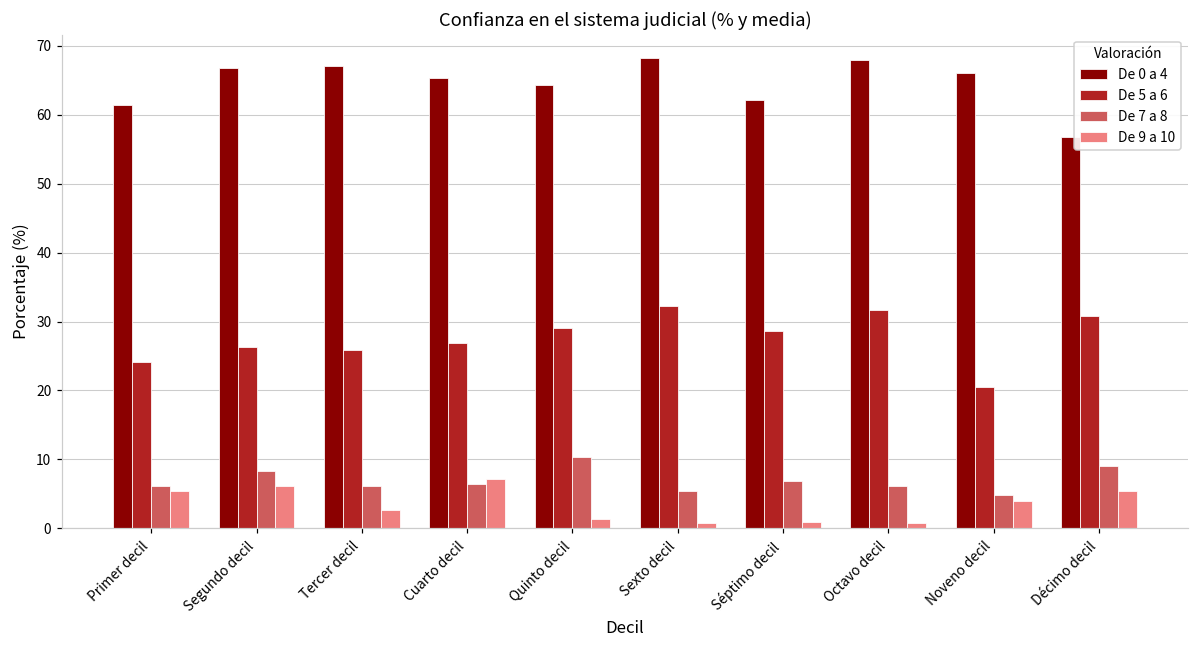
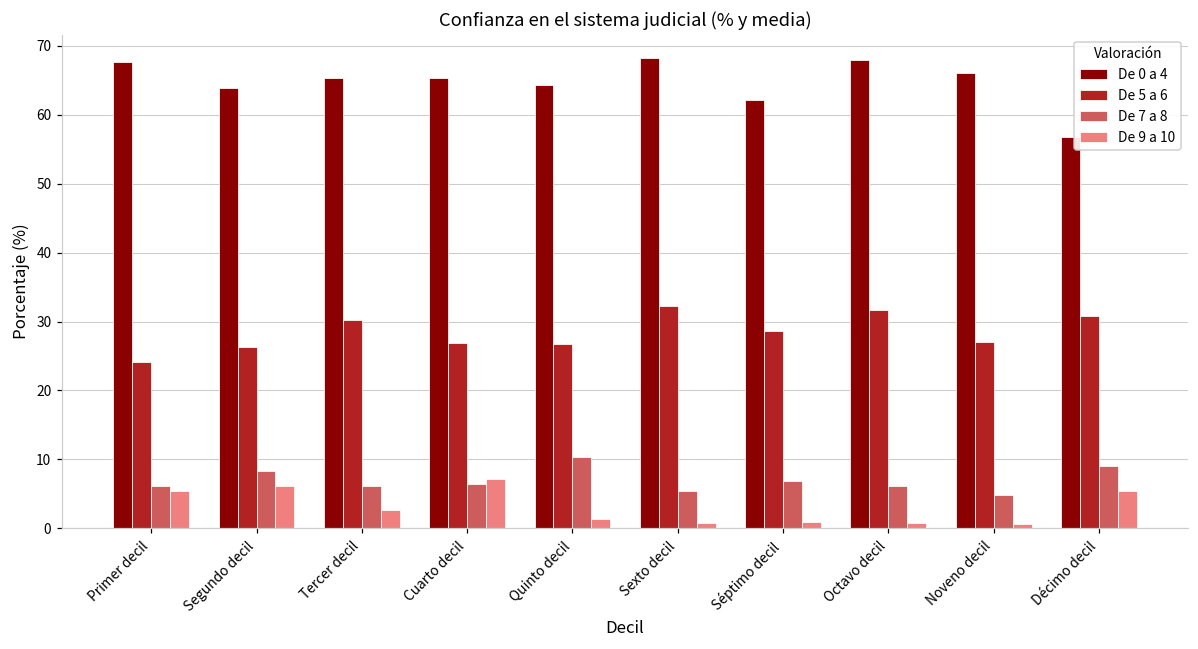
De 0 a 4, Primer decil: 61 -> 68
De 0 a 4, Segundo decil: 67 -> 64
De 0 a 4, Tercer decil: 67 -> 65
De 5 a 6, Tercer decil: 26 -> 30
De 5 a 6, Quinto decil: 29 -> 27
De 5 a 6, Noveno decil: 21 -> 27
De 9 a 10, Noveno decil: 4 -> 1
